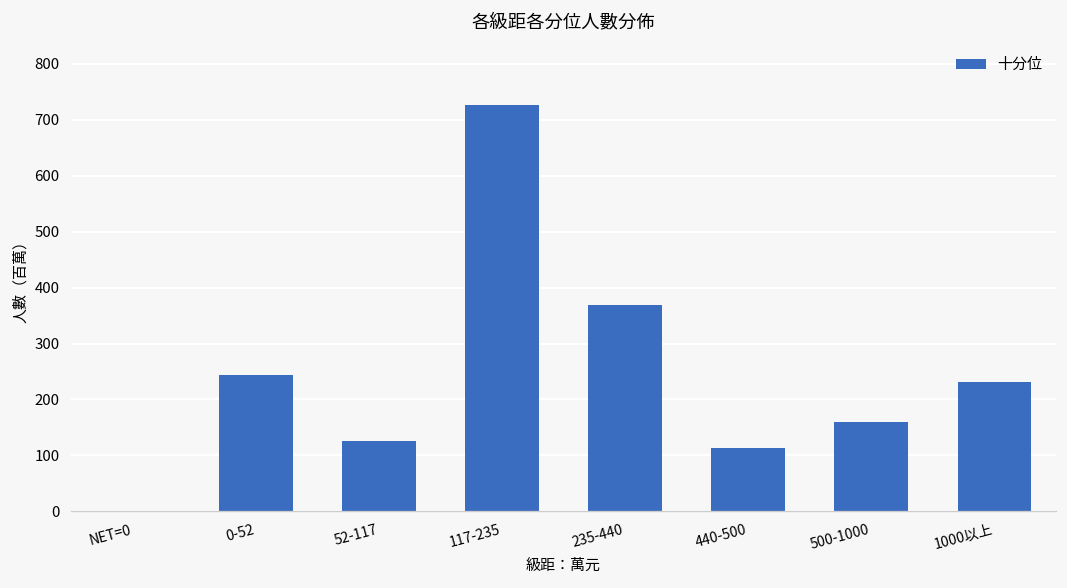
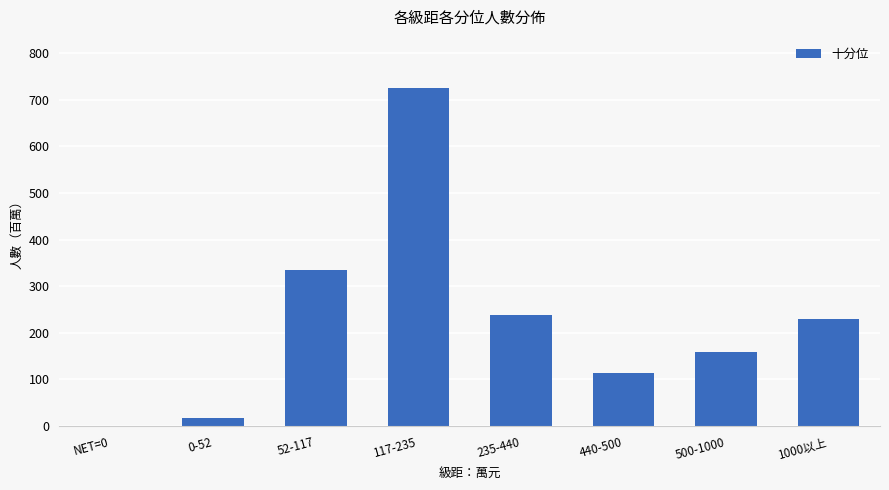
0-52: 240 -> 20
52-117: 130 -> 330
235-440: 370 -> 240
